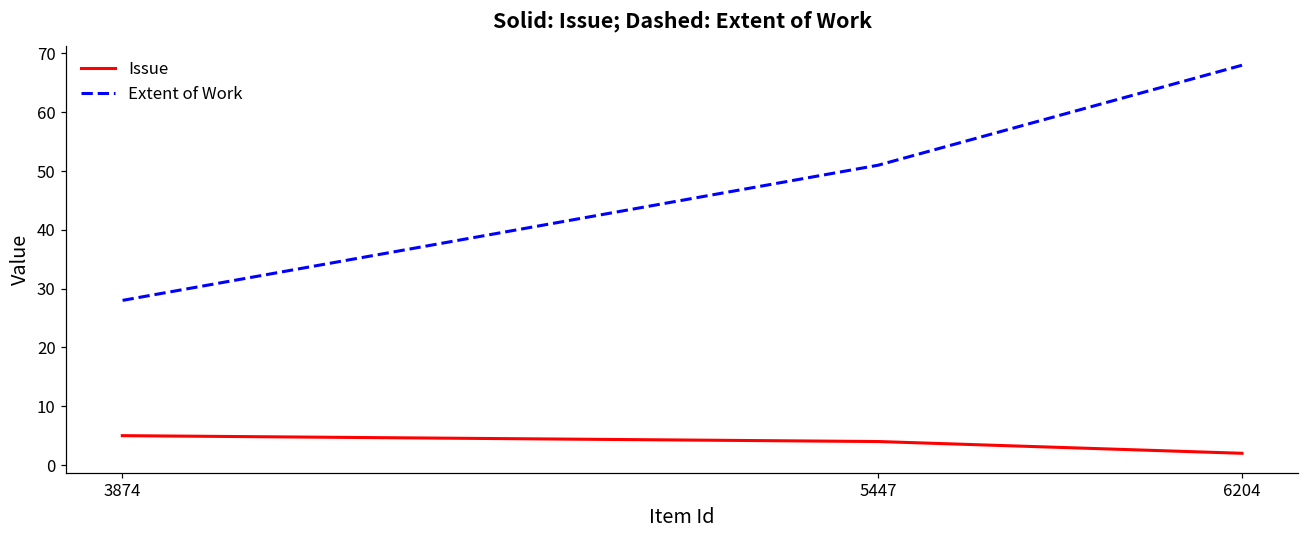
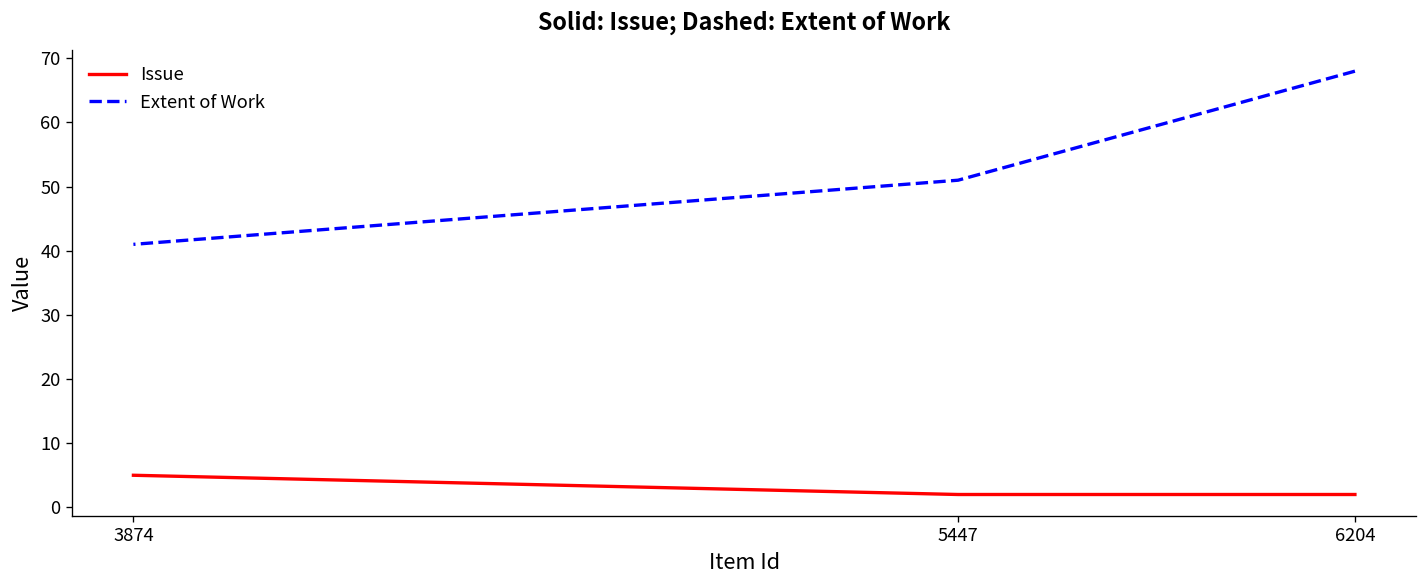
Extent of Work, 3874: 28 -> 41
Issue, 5447: 4 -> 2
